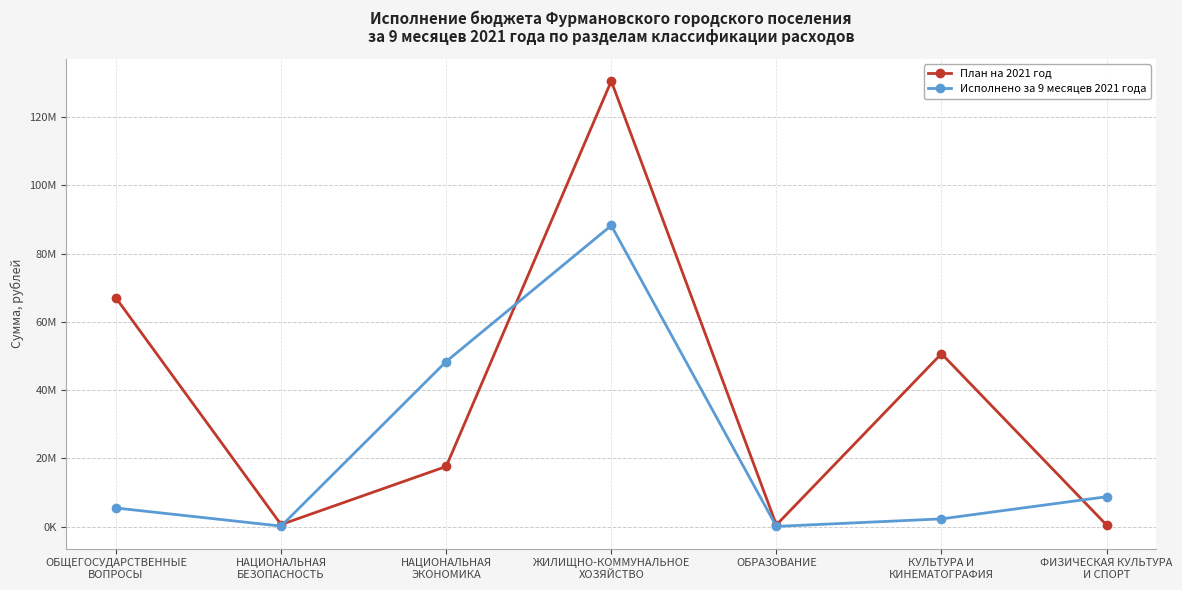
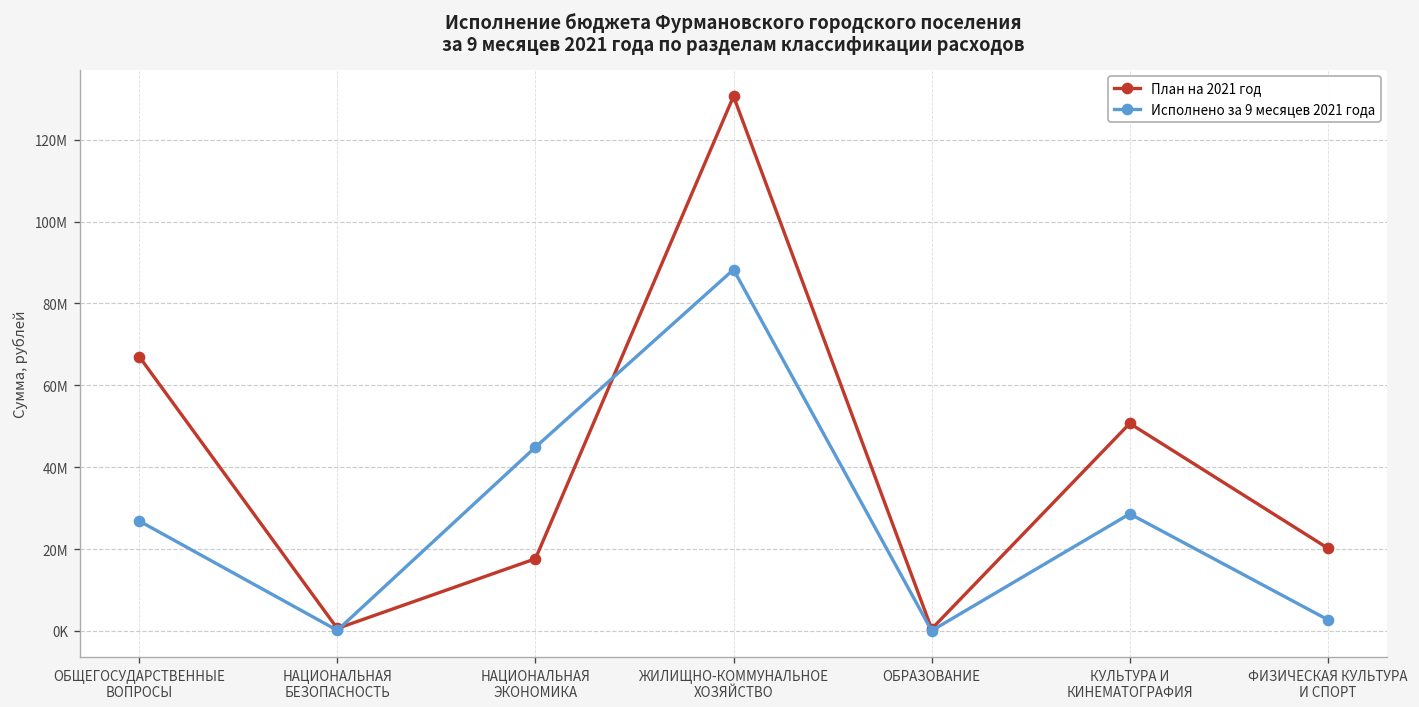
Исполнено за 9 месяцев 2021 года, ОБЩЕГОСУДАРСТВЕННЫЕ ВОПРОСЫ: 5000000 -> 27000000
Исполнено за 9 месяцев 2021 года, НАЦИОНАЛЬНАЯ ЭКОНОМИКА: 48000000 -> 45000000
Исполнено за 9 месяцев 2021 года, КУЛЬТУРА И КИНЕМАТОГРАФИЯ: 2000000 -> 29000000
План на 2021 год, ФИЗИЧЕСКАЯ КУЛЬТУРА И СПОРТ: 0 -> 20000000
Исполнено за 9 месяцев 2021 года, ФИЗИЧЕСКАЯ КУЛЬТУРА И СПОРТ: 9000000 -> 3000000
